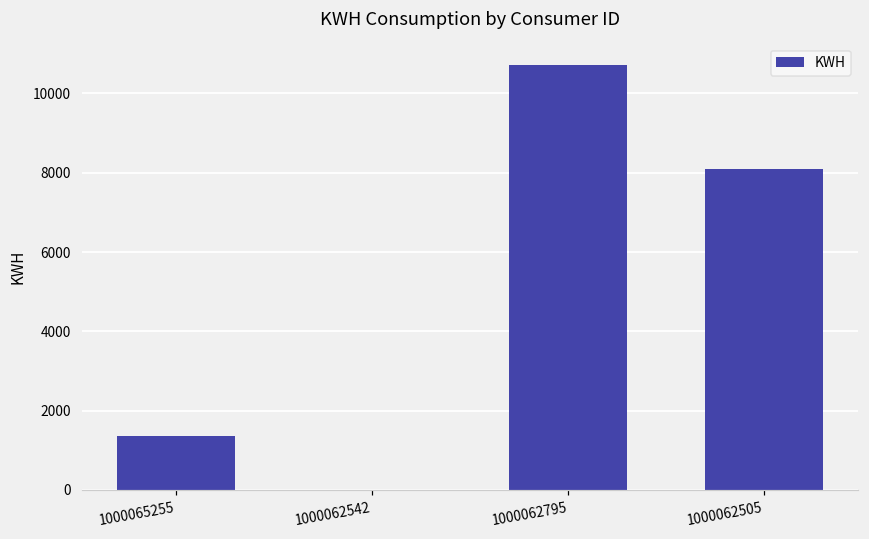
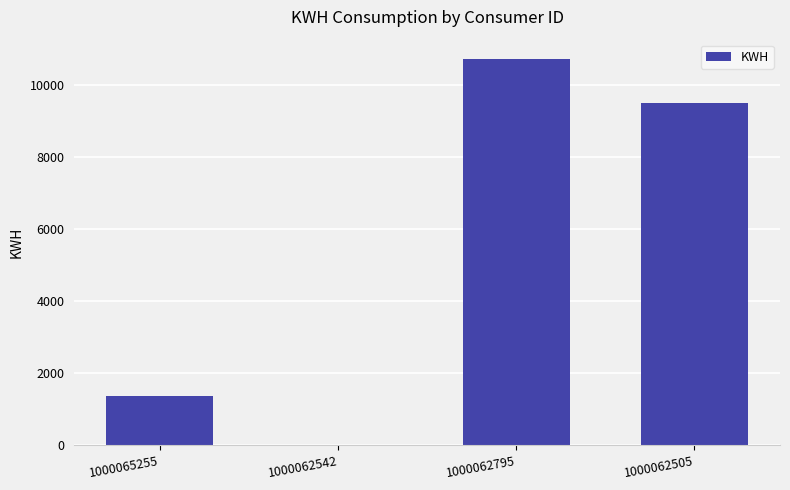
1000062505: 8100 -> 9500
